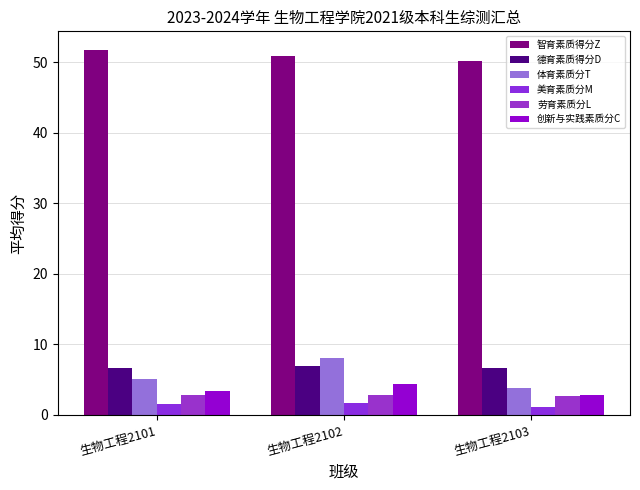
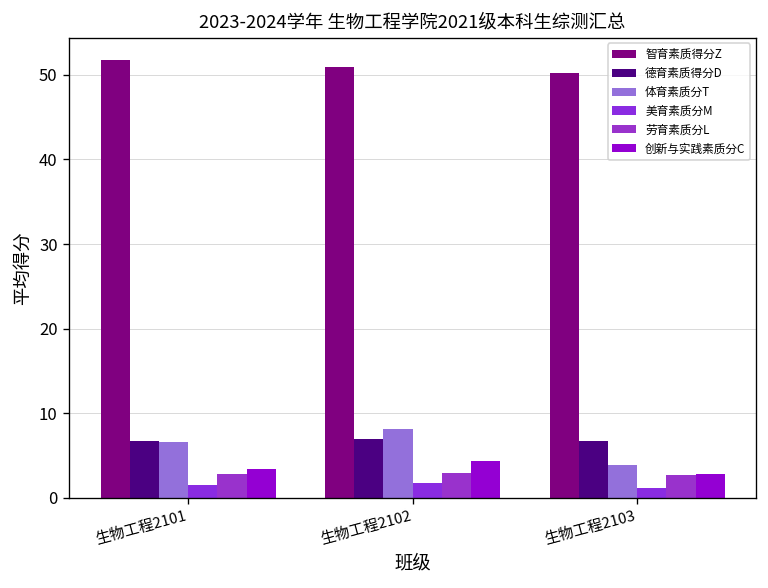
体育素质分T, 生物工程2101: 5 -> 7
